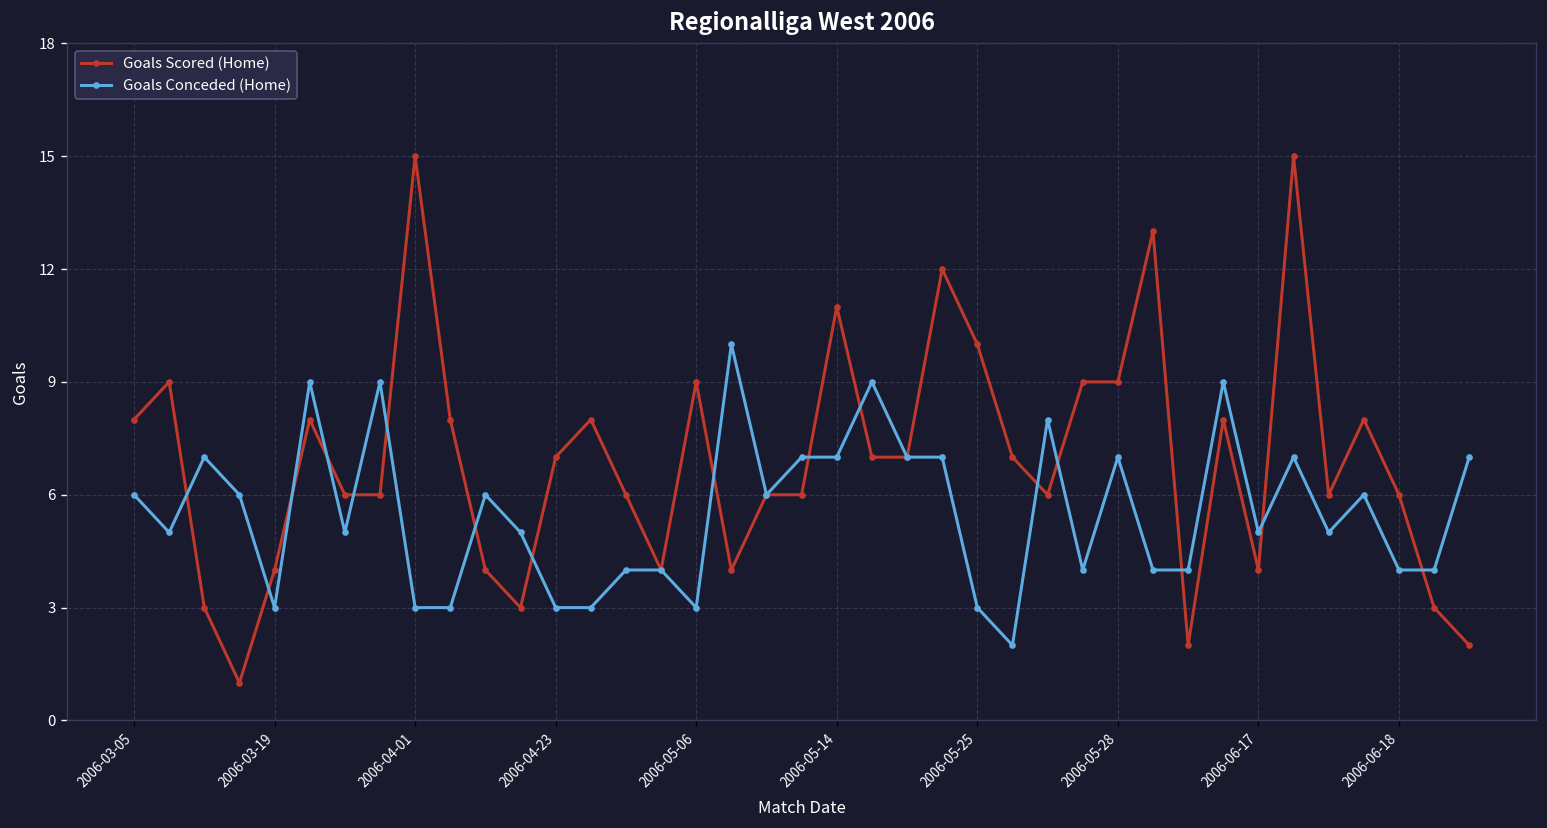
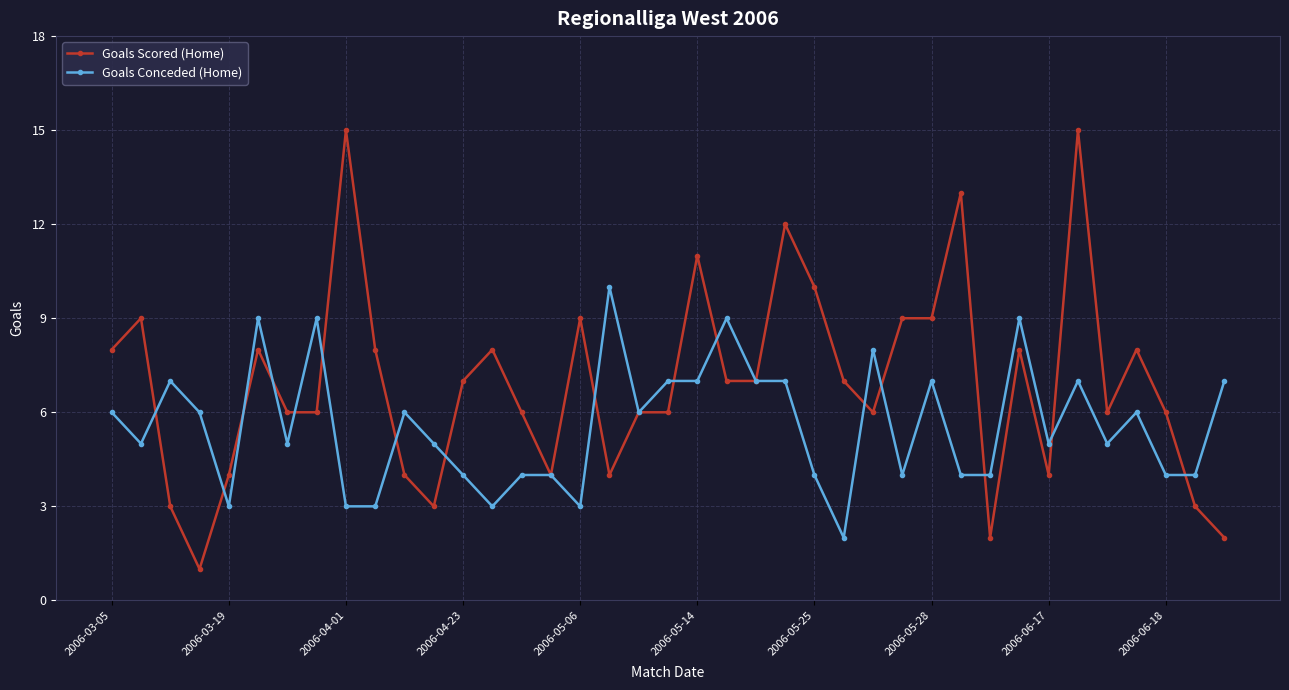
Goals Conceded (Home), 2006-04-23: 3 -> 4
Goals Conceded (Home), 2006-05-25: 3 -> 4
